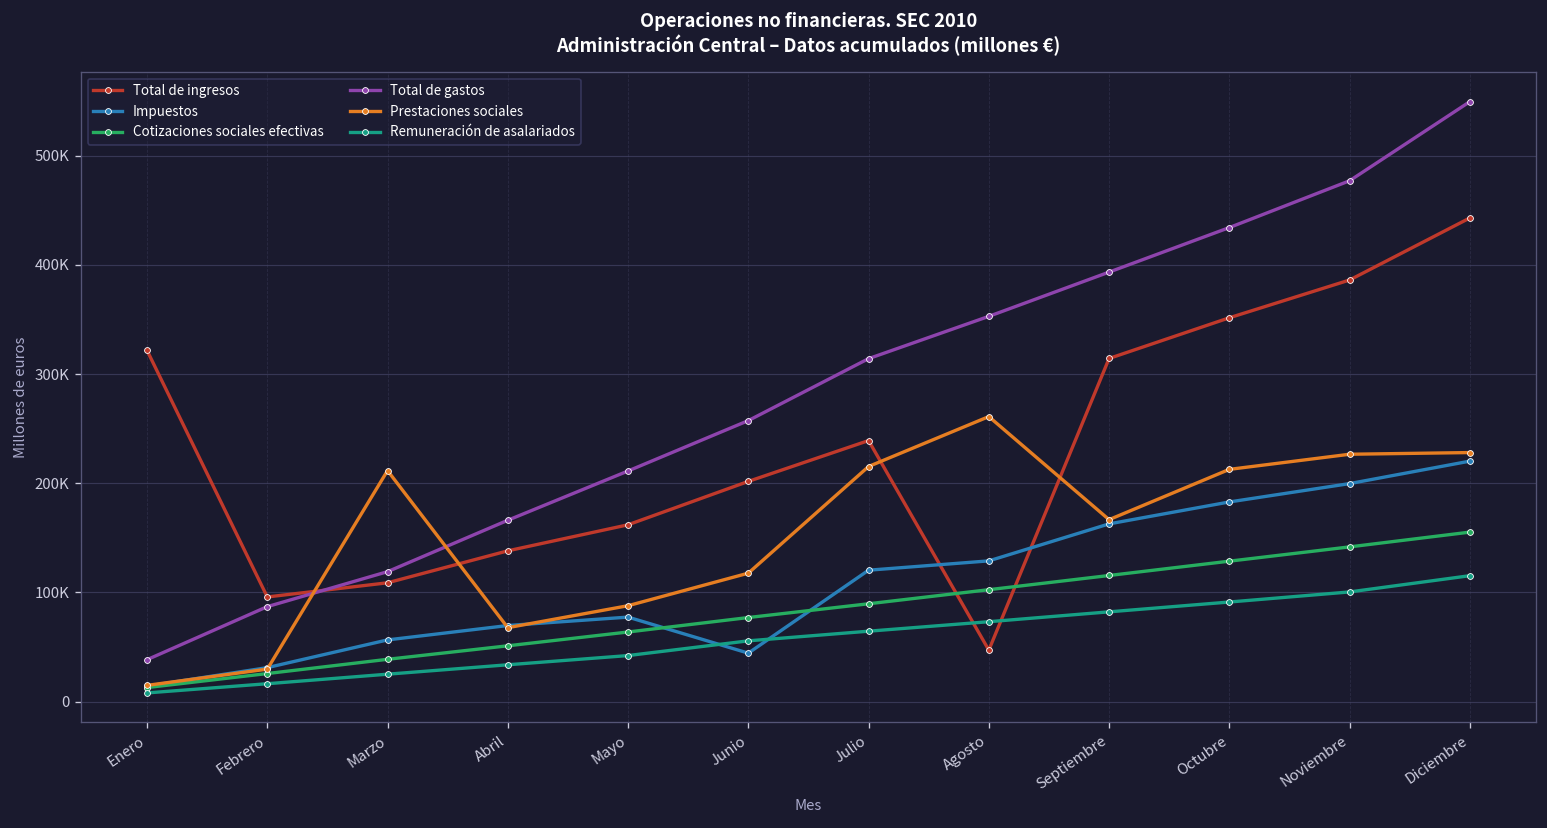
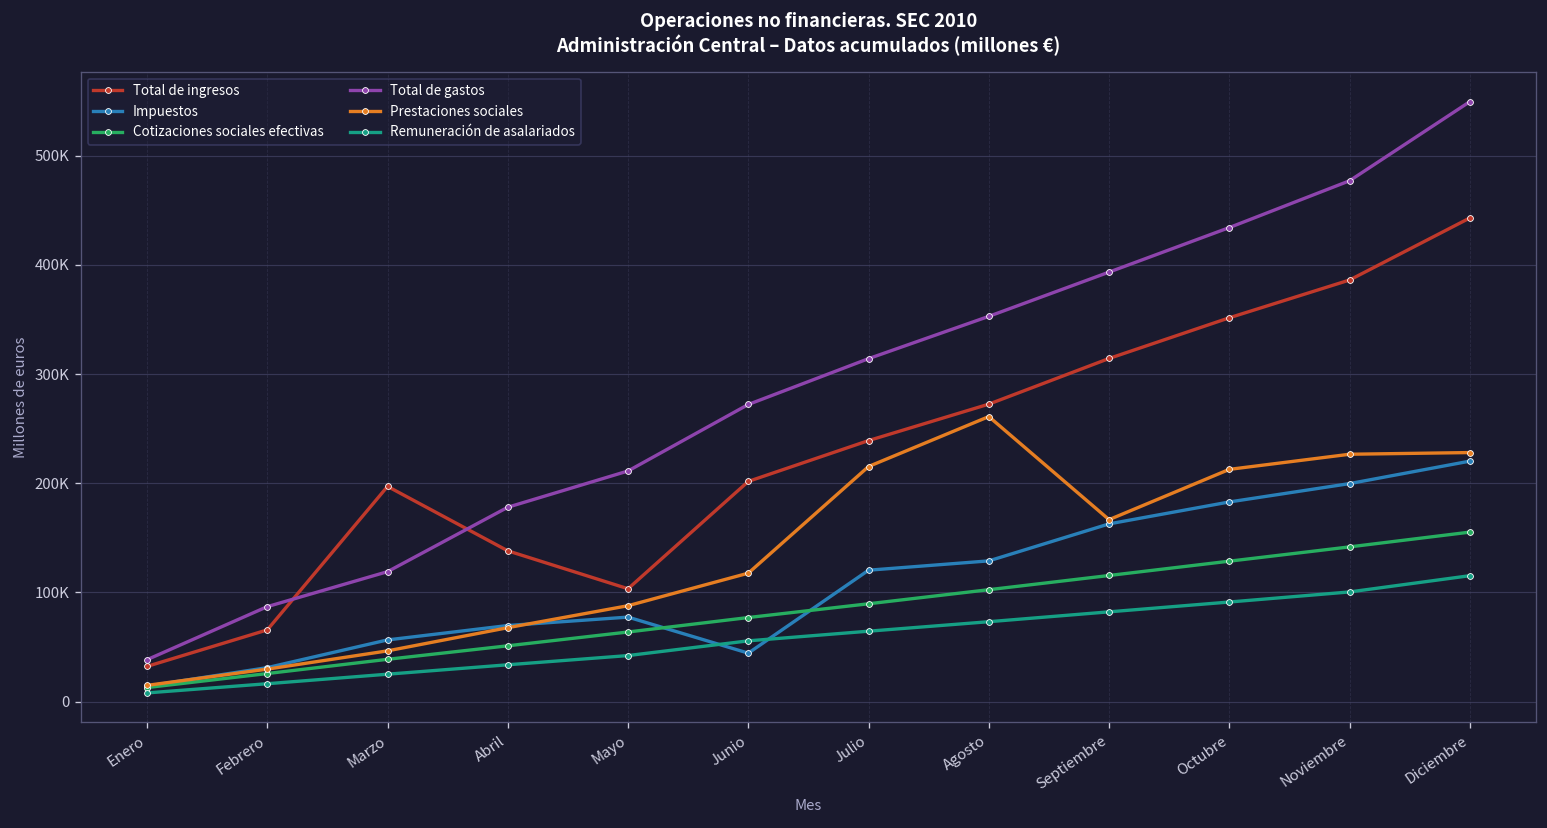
Total de ingresos, Enero: 320000 -> 30000
Total de ingresos, Febrero: 100000 -> 70000
Total de ingresos, Marzo: 110000 -> 200000
Prestaciones sociales, Marzo: 210000 -> 50000
Total de gastos, Abril: 170000 -> 180000
Total de ingresos, Mayo: 160000 -> 100000
Total de gastos, Junio: 260000 -> 270000
Total de ingresos, Agosto: 50000 -> 270000
